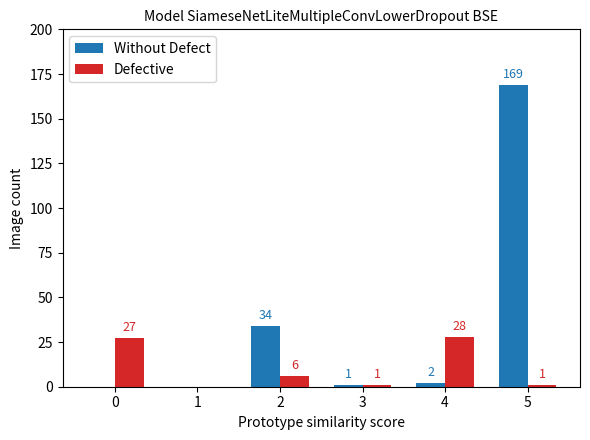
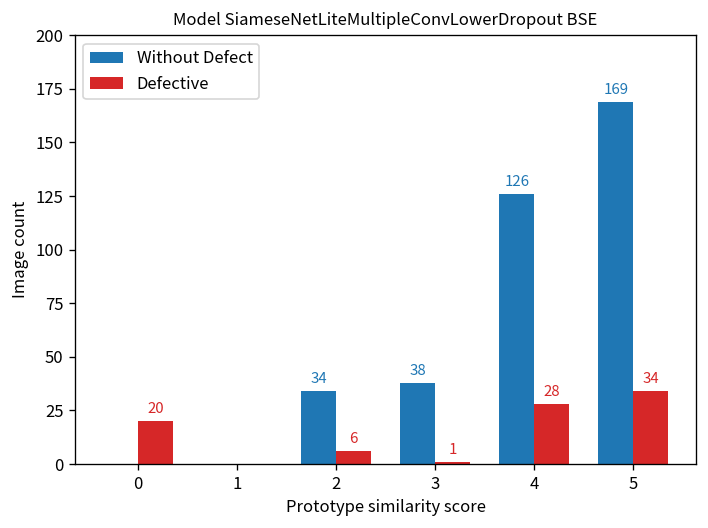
Defective, 0: 27 -> 20
Without Defect, 3: 1 -> 38
Without Defect, 4: 2 -> 126
Defective, 5: 1 -> 34
